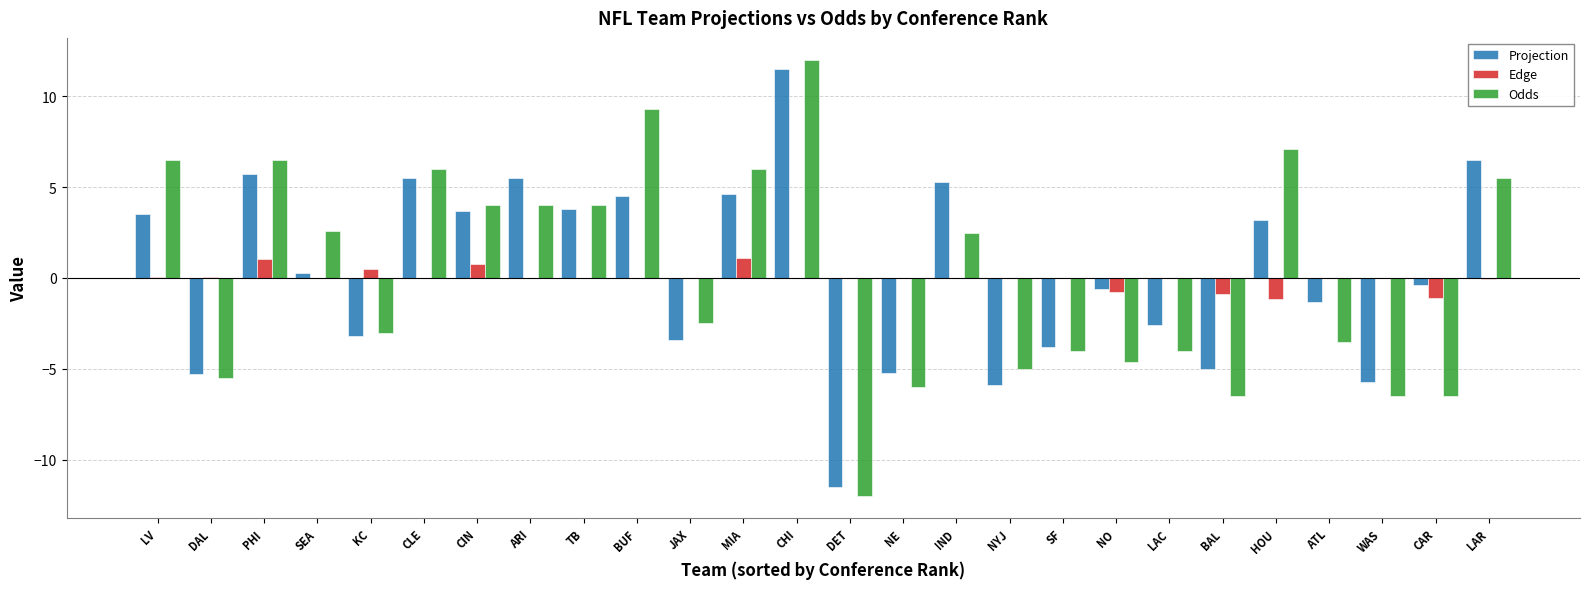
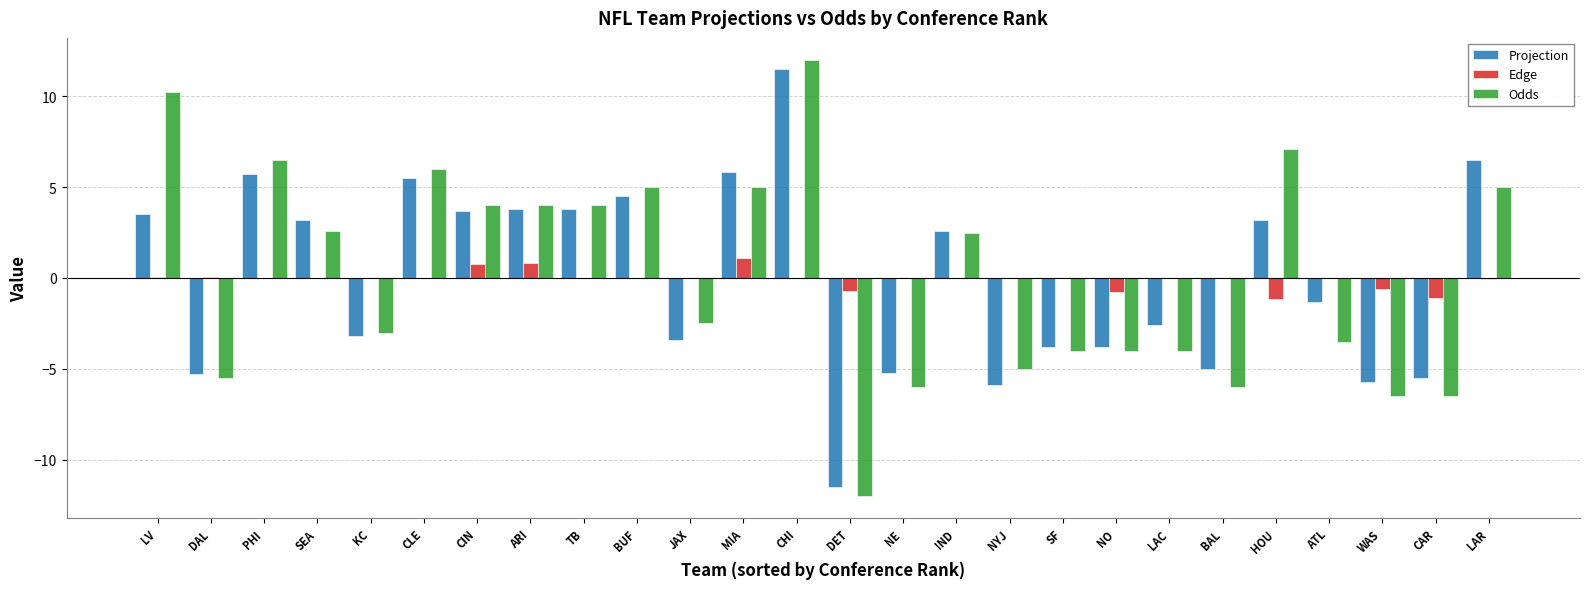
Odds, LV: 6.5 -> 10.2
Edge, PHI: 1.1 -> 0.0
Projection, SEA: 0.3 -> 3.2
Edge, KC: 0.5 -> 0.0
Projection, ARI: 5.5 -> 3.8
Edge, ARI: 0.0 -> 0.8
Odds, BUF: 9.3 -> 5.0
Projection, MIA: 4.6 -> 5.8
Odds, MIA: 6 -> 5
Edge, DET: 0.0 -> -0.7
Projection, IND: 5.3 -> 2.6
Projection, NO: -0.6 -> -3.8
Odds, NO: -4.6 -> -4.0
Edge, BAL: -0.9 -> 0.0
Odds, BAL: -6.5 -> -6.0
Edge, WAS: 0.0 -> -0.6
Projection, CAR: -0.4 -> -5.5
Odds, LAR: 5.5 -> 5.0
